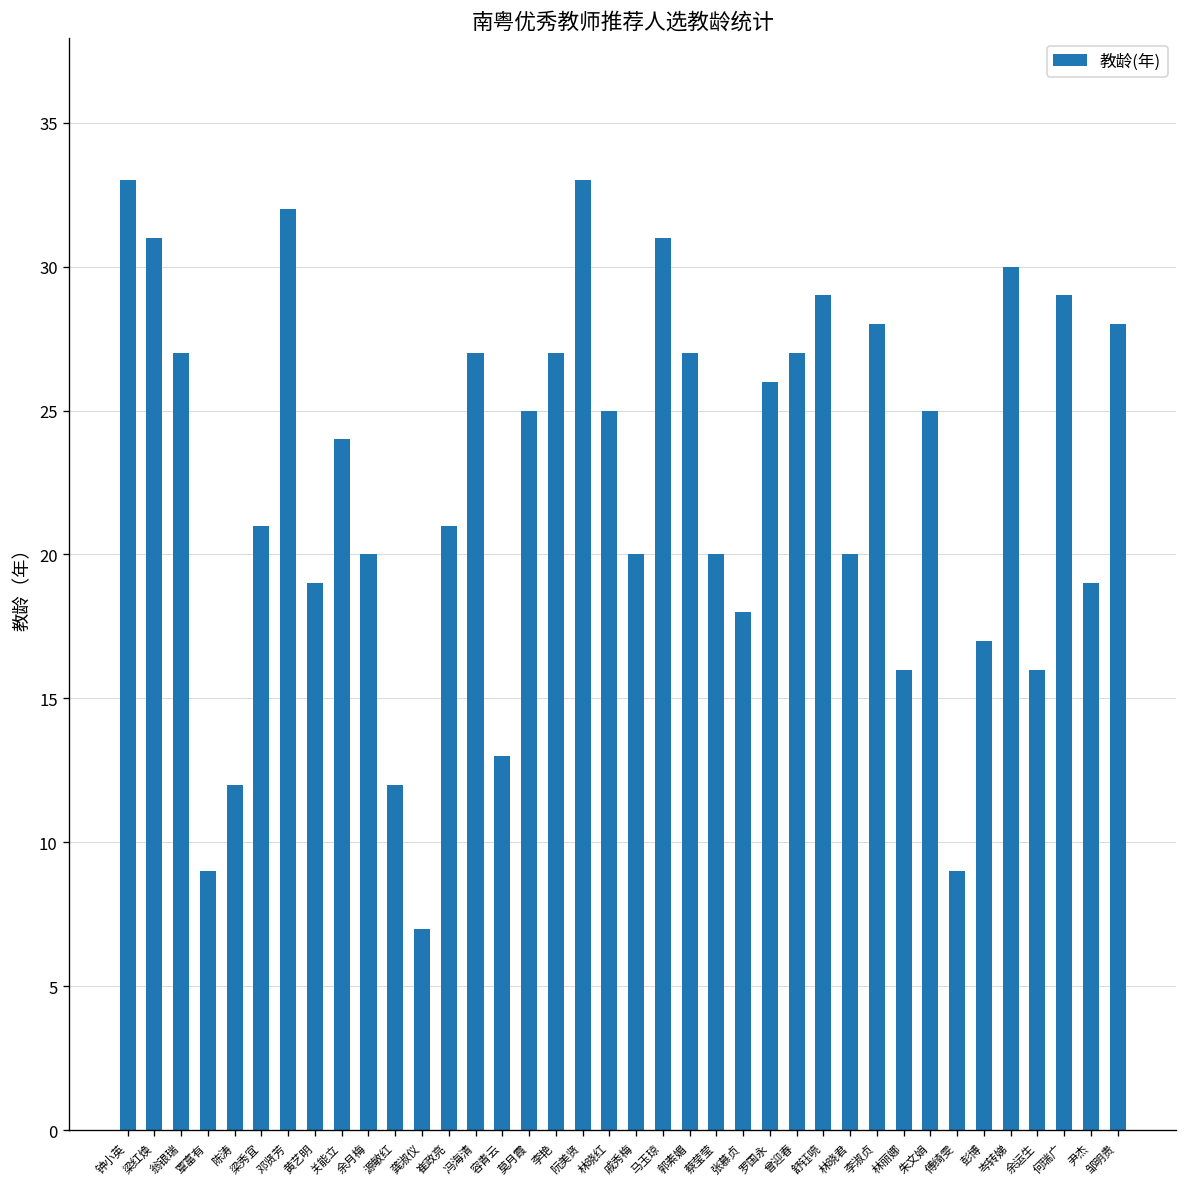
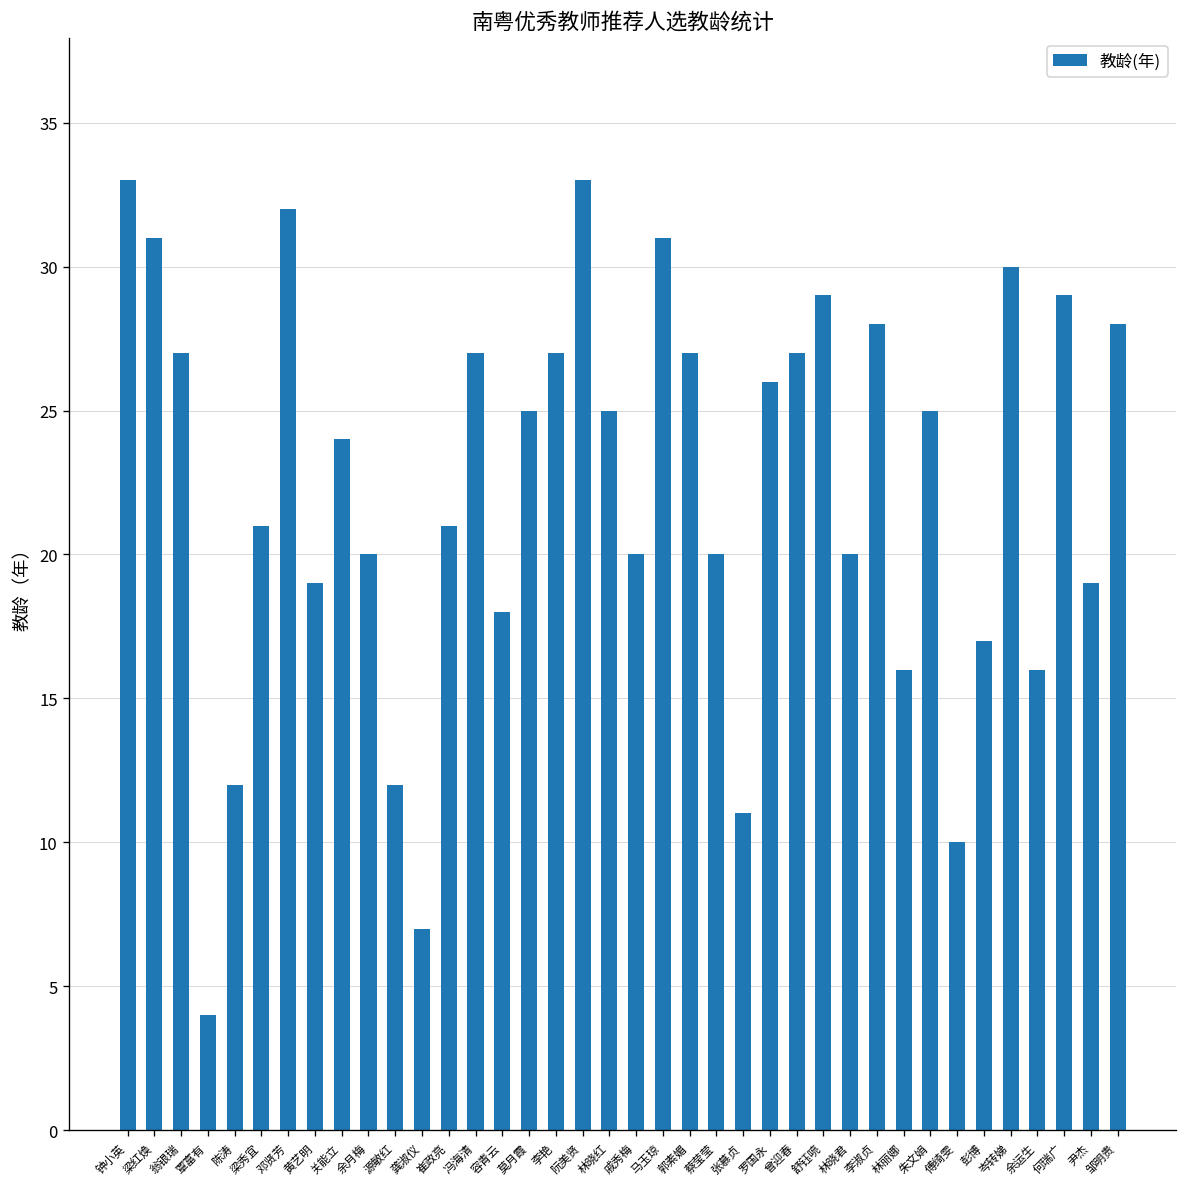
覃富有: 9 -> 4
容青云: 13 -> 18
张慕贞: 18 -> 11
傅绮雯: 9 -> 10
